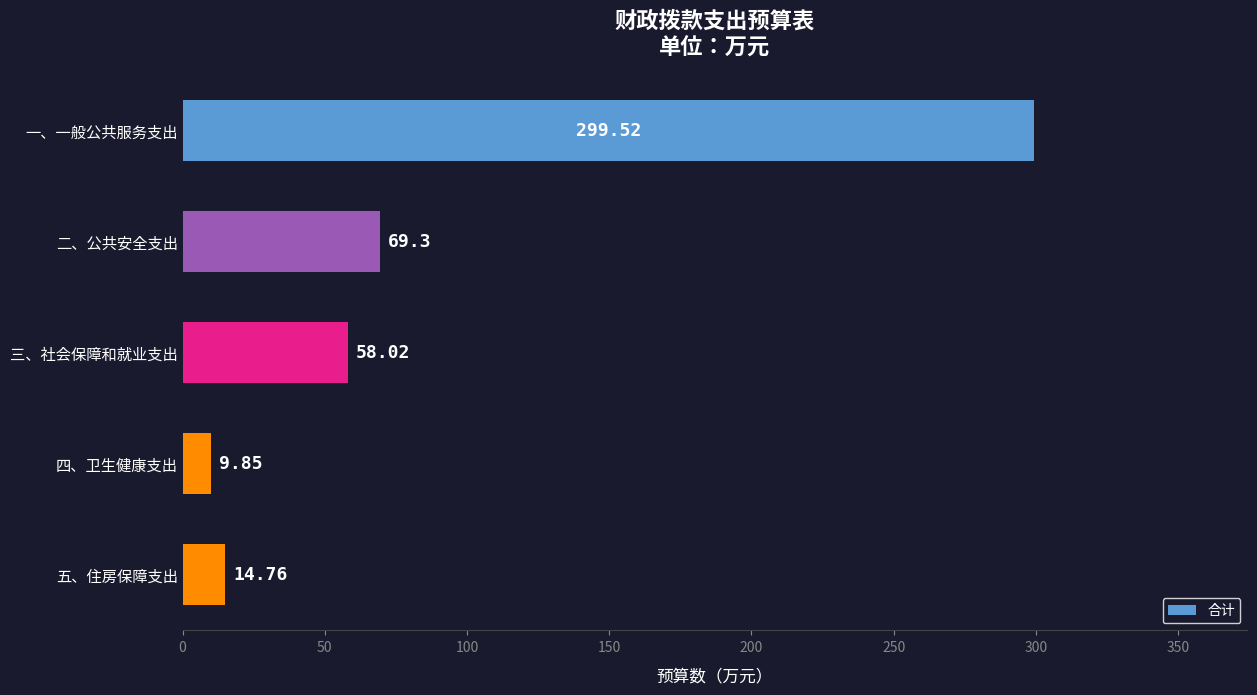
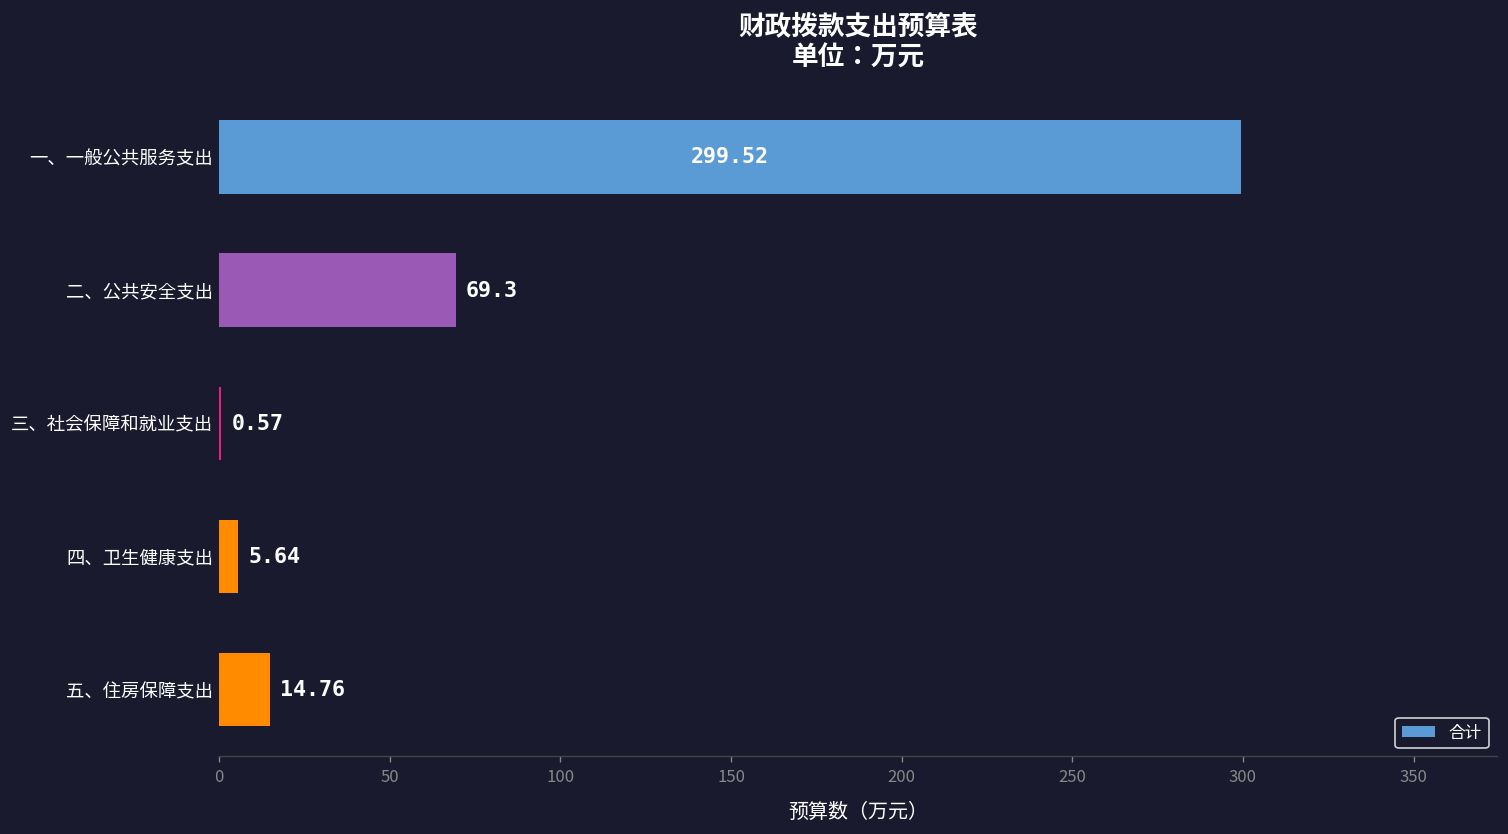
三、社会保障和就业支出: 58.02 -> 0.57
四、卫生健康支出: 9.85 -> 5.64
